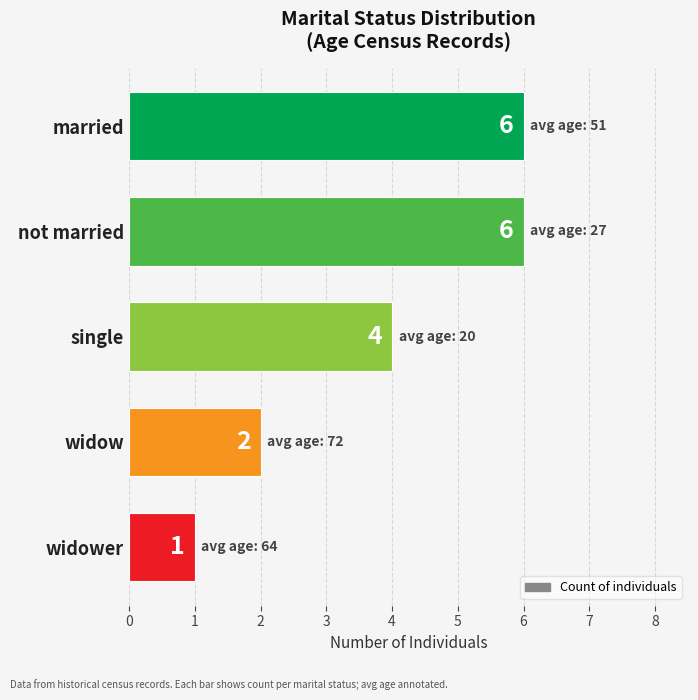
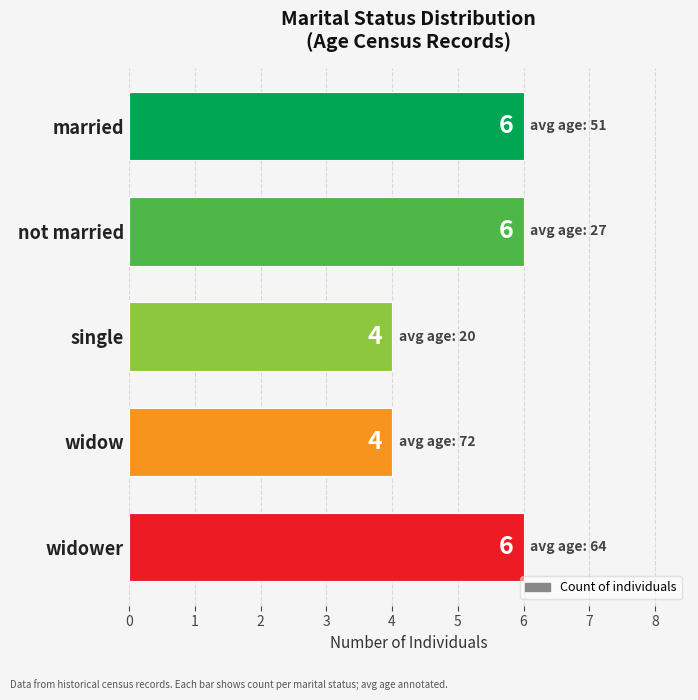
widow: 2 -> 4
widower: 1 -> 6
